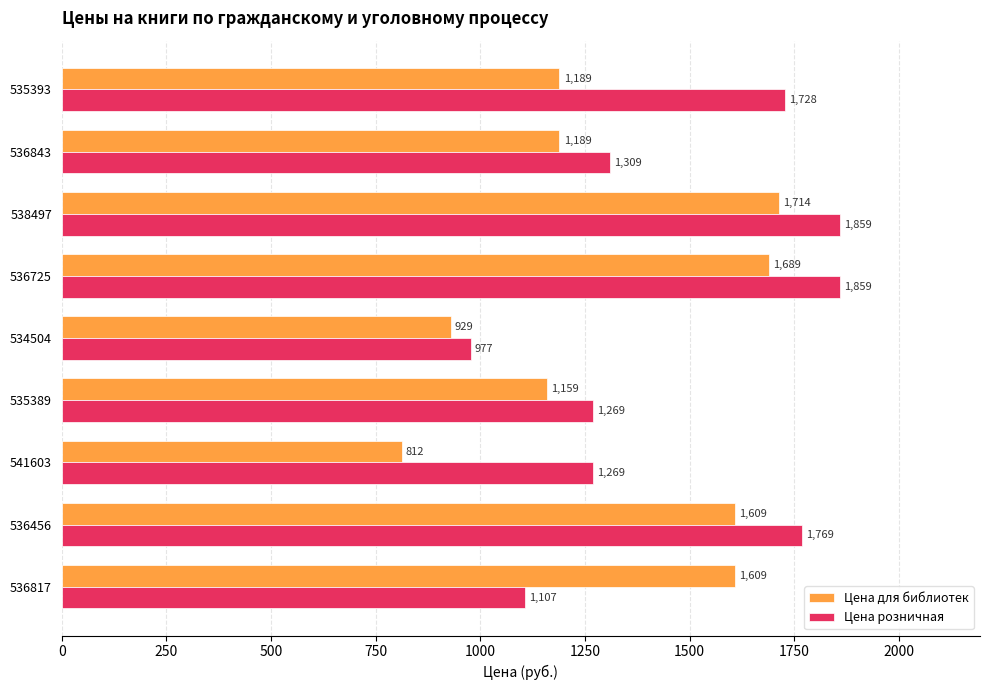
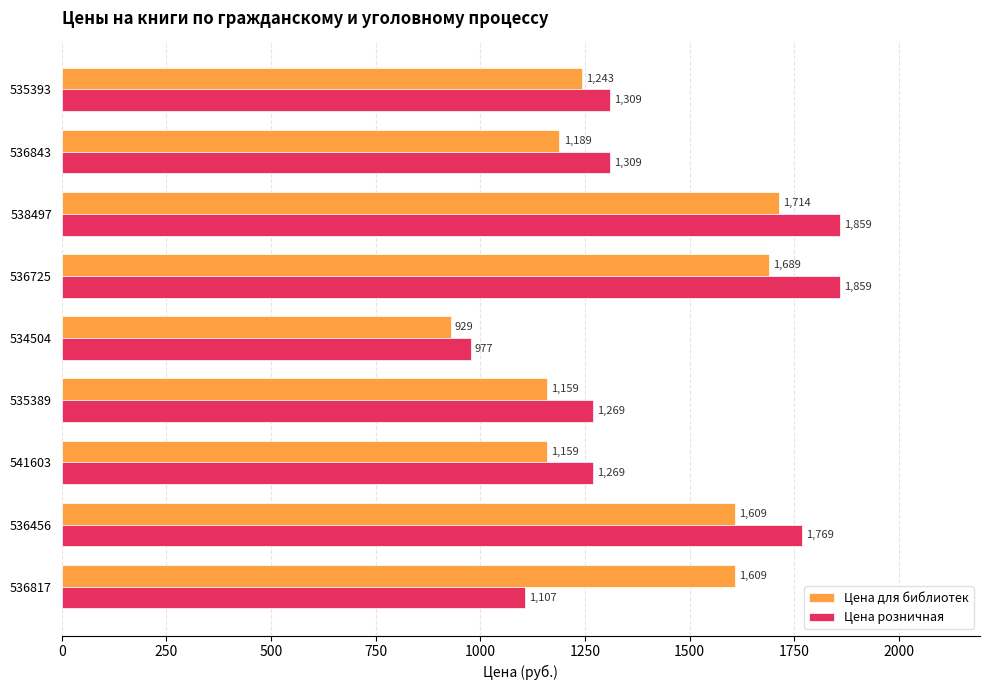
Цена для библиотек, 535393: 1,189 -> 1,243
Цена розничная, 535393: 1,728 -> 1,309
Цена для библиотек, 541603: 812 -> 1,159
